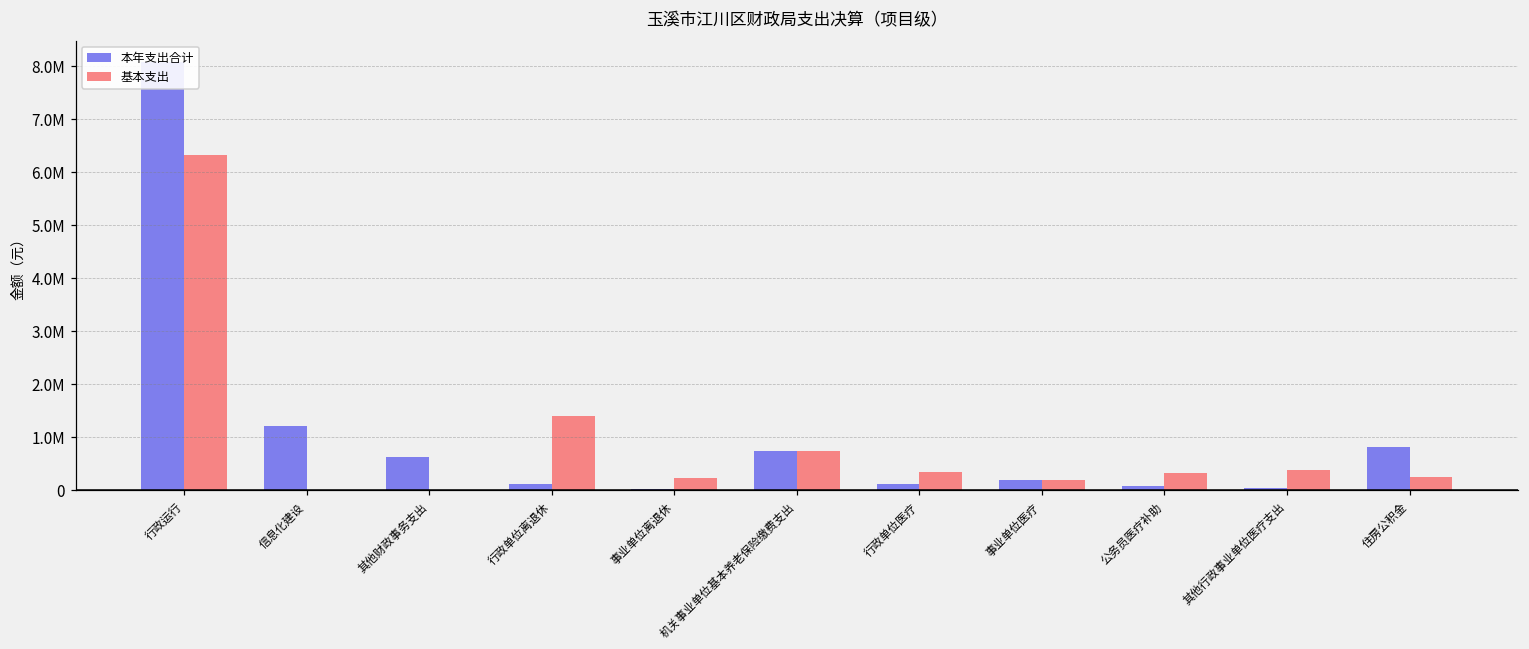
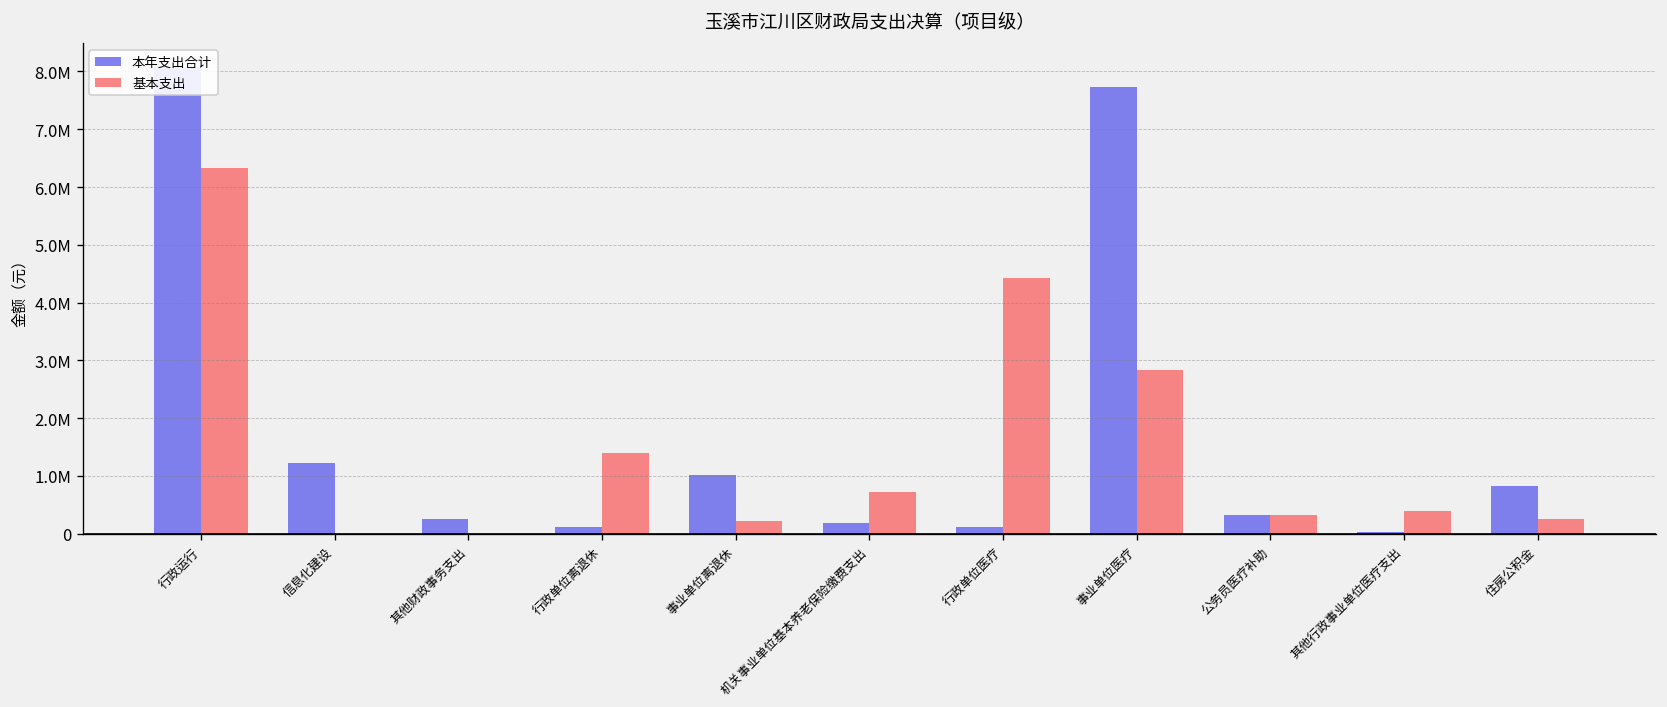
本年支出合计, 其他财政事务支出: 600000 -> 300000
本年支出合计, 事业单位离退休: 0 -> 1000000
本年支出合计, 机关事业单位基本养老保险缴费支出: 700000 -> 200000
基本支出, 行政单位医疗: 300000 -> 4400000
本年支出合计, 事业单位医疗: 200000 -> 7700000
基本支出, 事业单位医疗: 200000 -> 2800000
本年支出合计, 公务员医疗补助: 100000 -> 300000
